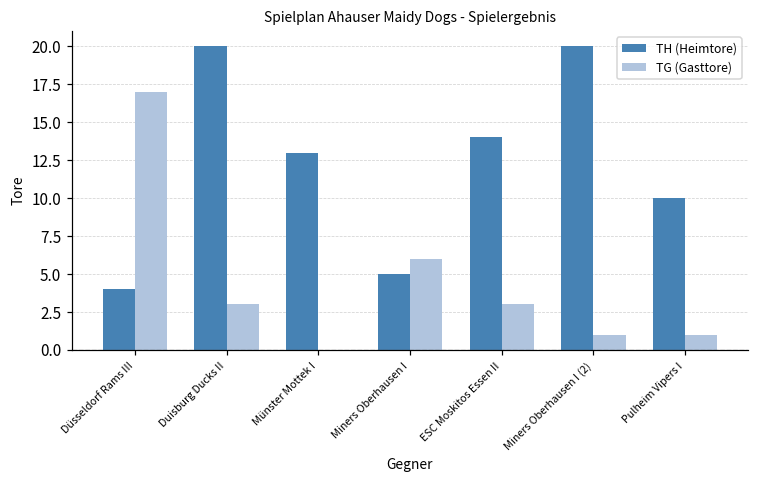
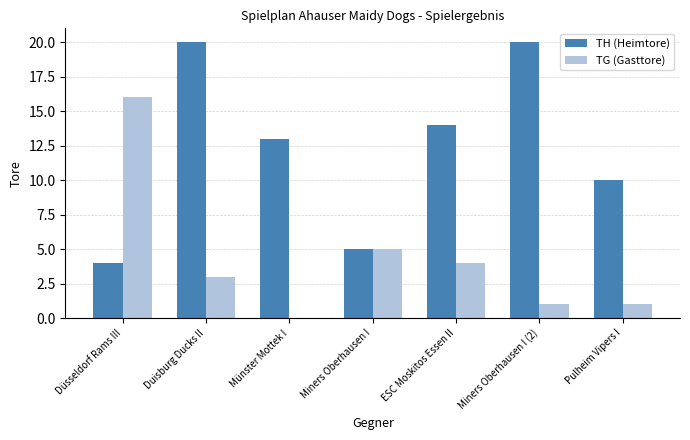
TG (Gasttore), Düsseldorf Rams III: 17 -> 16
TG (Gasttore), Miners Oberhausen I: 6 -> 5
TG (Gasttore), ESC Moskitos Essen II: 3 -> 4
